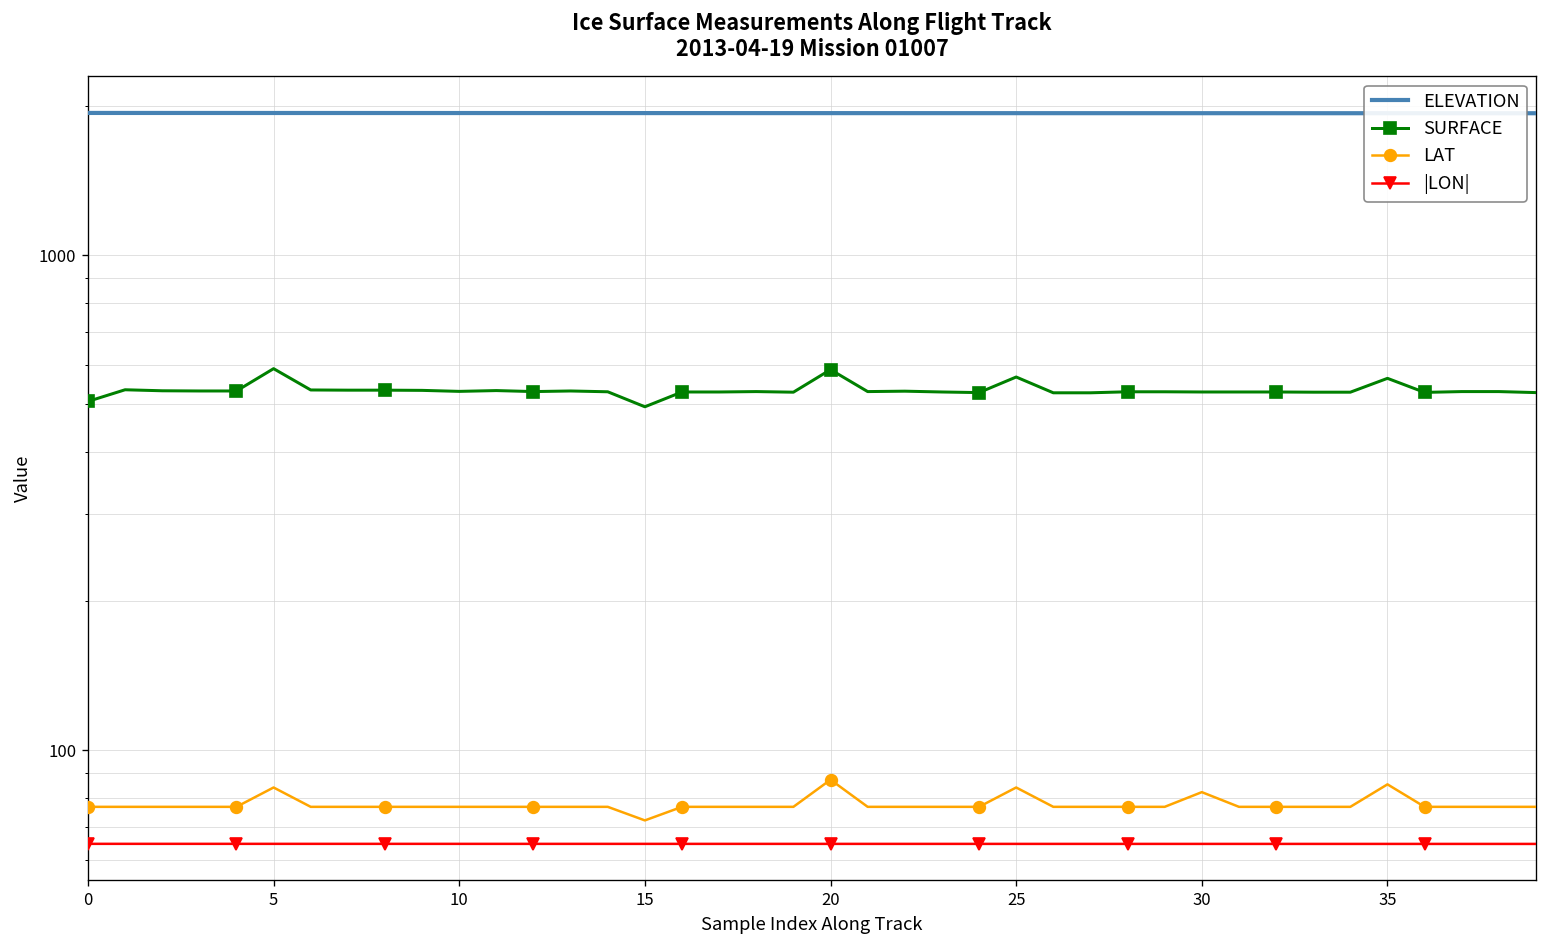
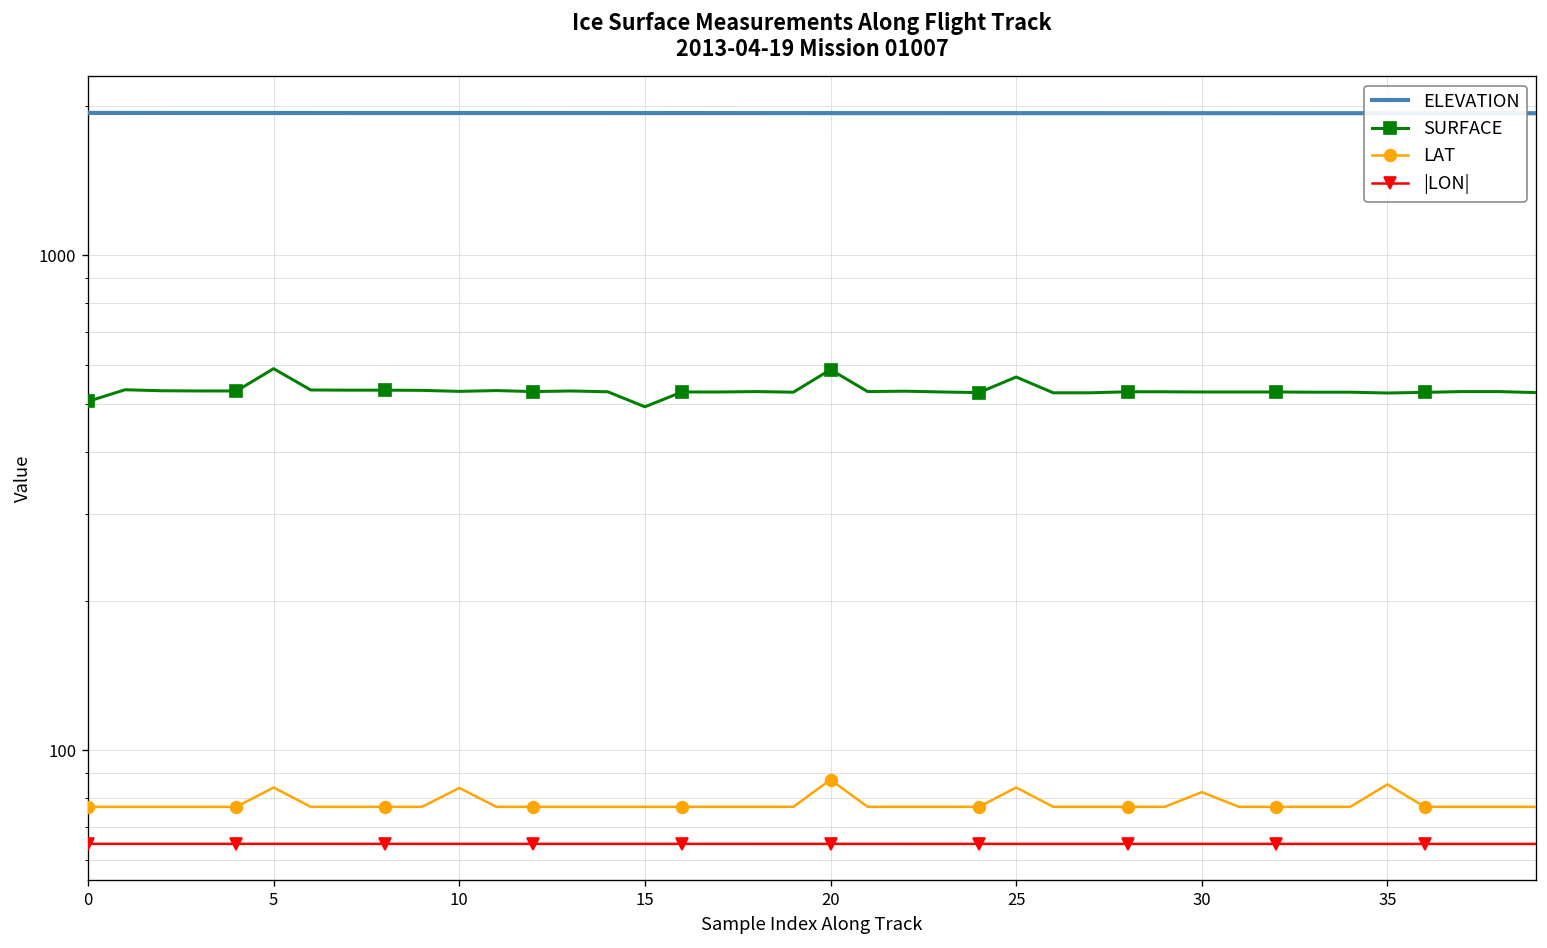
LAT, 10: 77 -> 84
LAT, 15: 72 -> 77
SURFACE, 35: 560 -> 530
